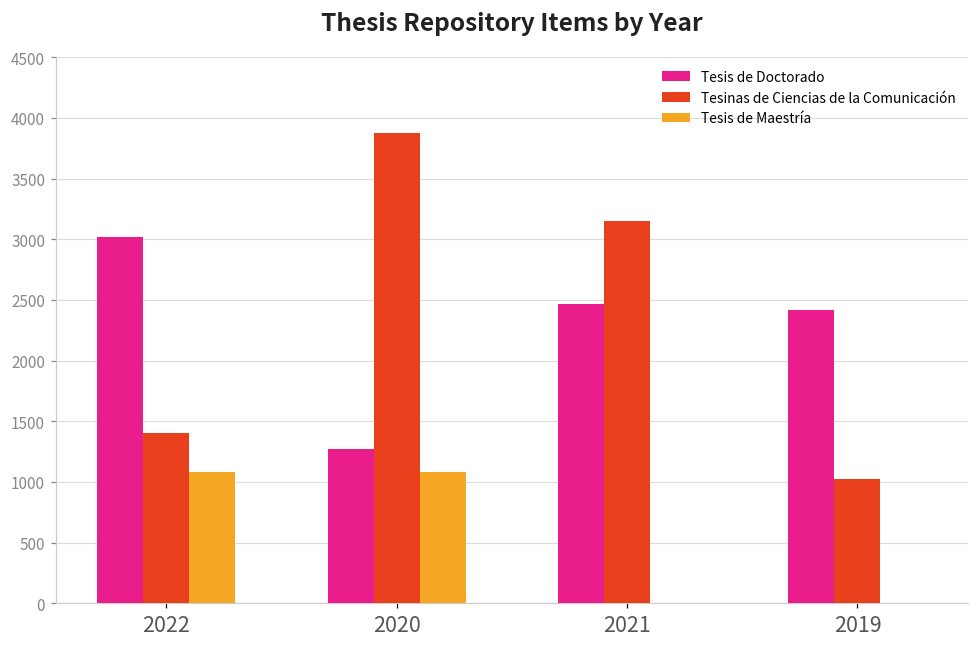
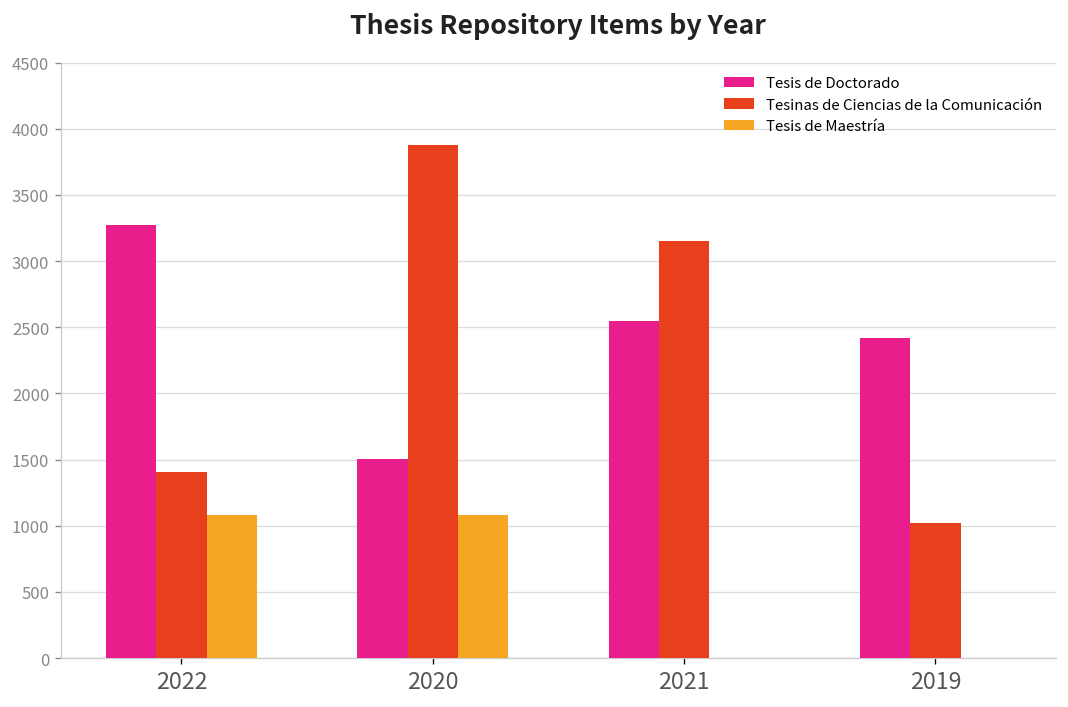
Tesis de Doctorado, 2022: 3020 -> 3270
Tesis de Doctorado, 2020: 1270 -> 1500
Tesis de Doctorado, 2021: 2470 -> 2550
